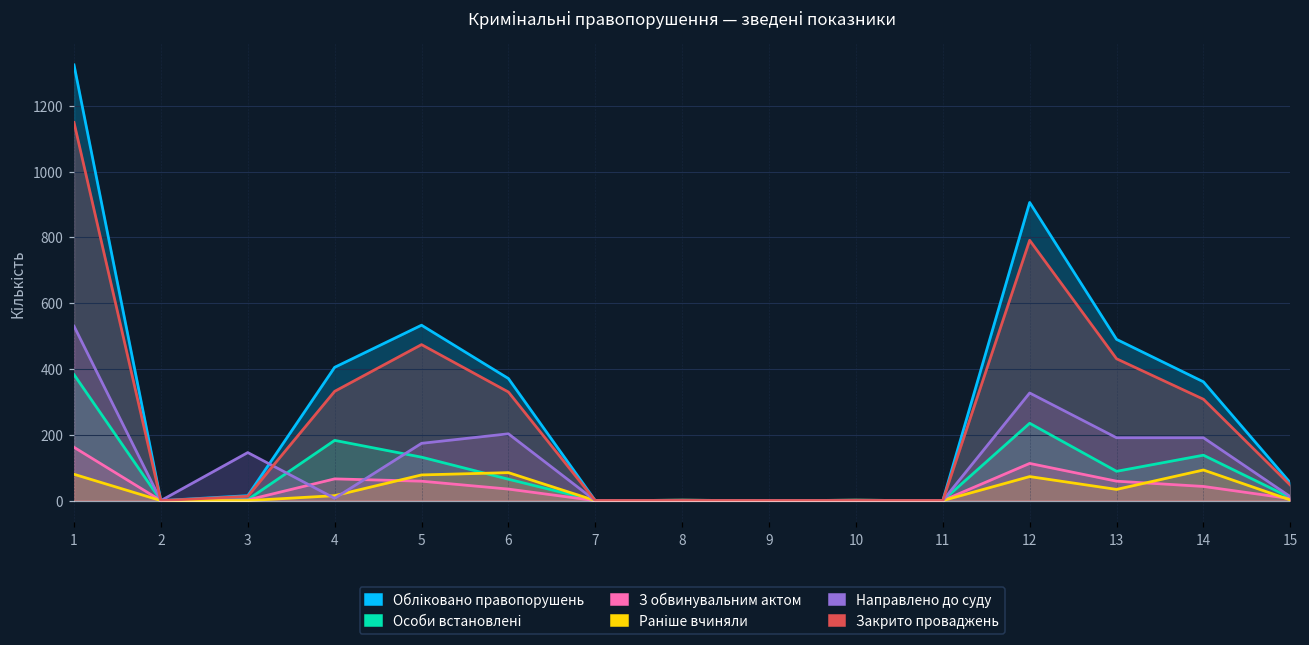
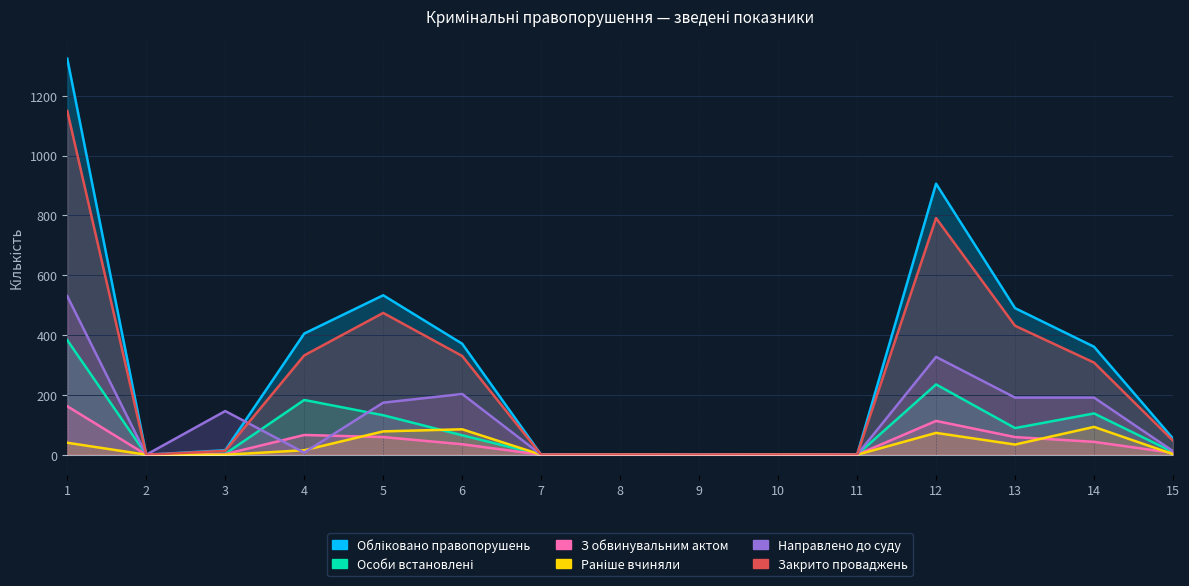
Раніше вчиняли, 1: 80 -> 40
